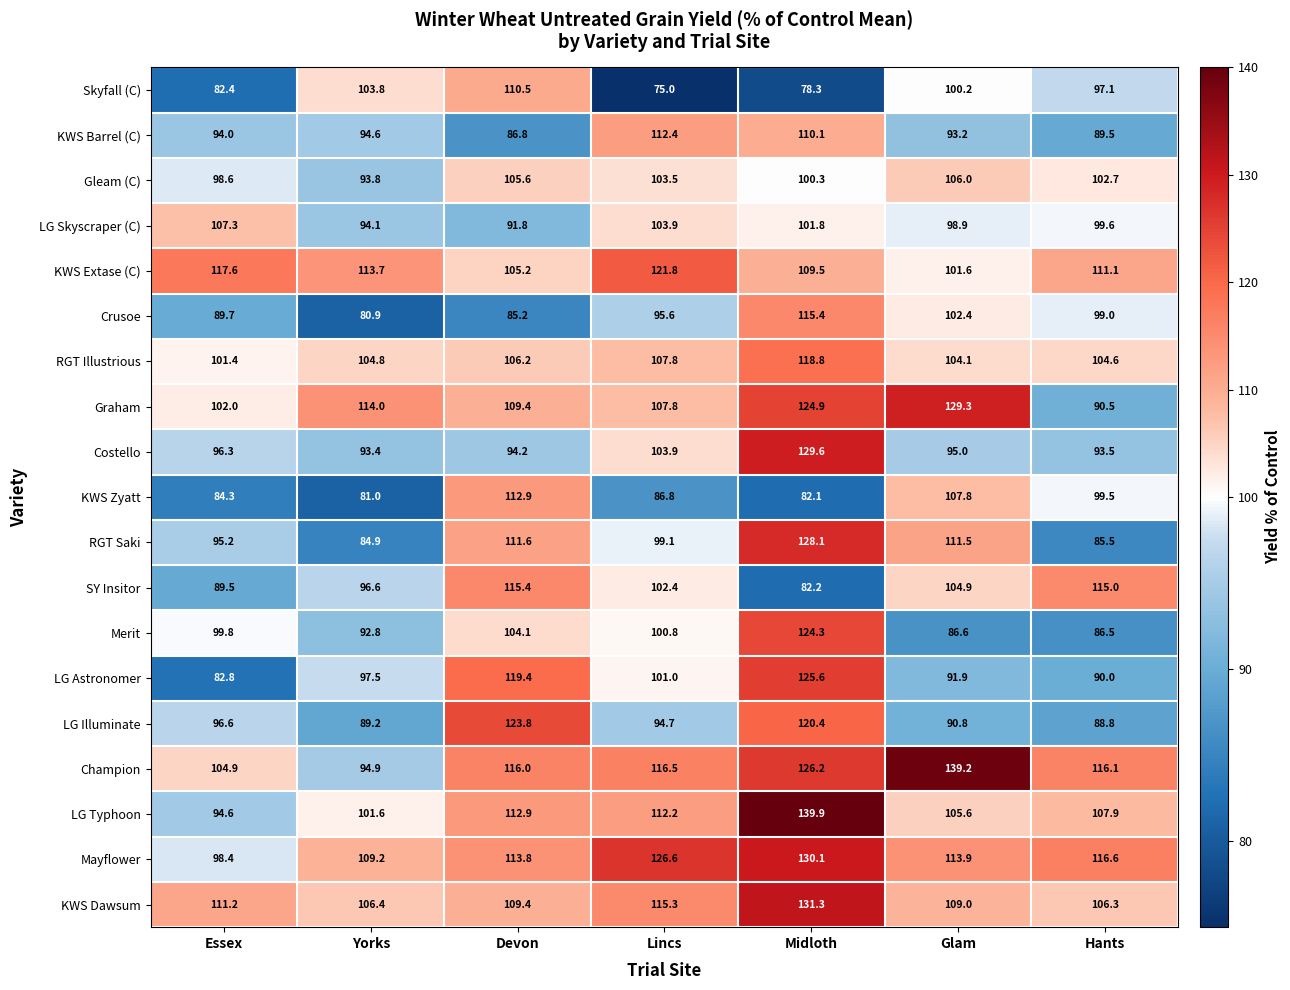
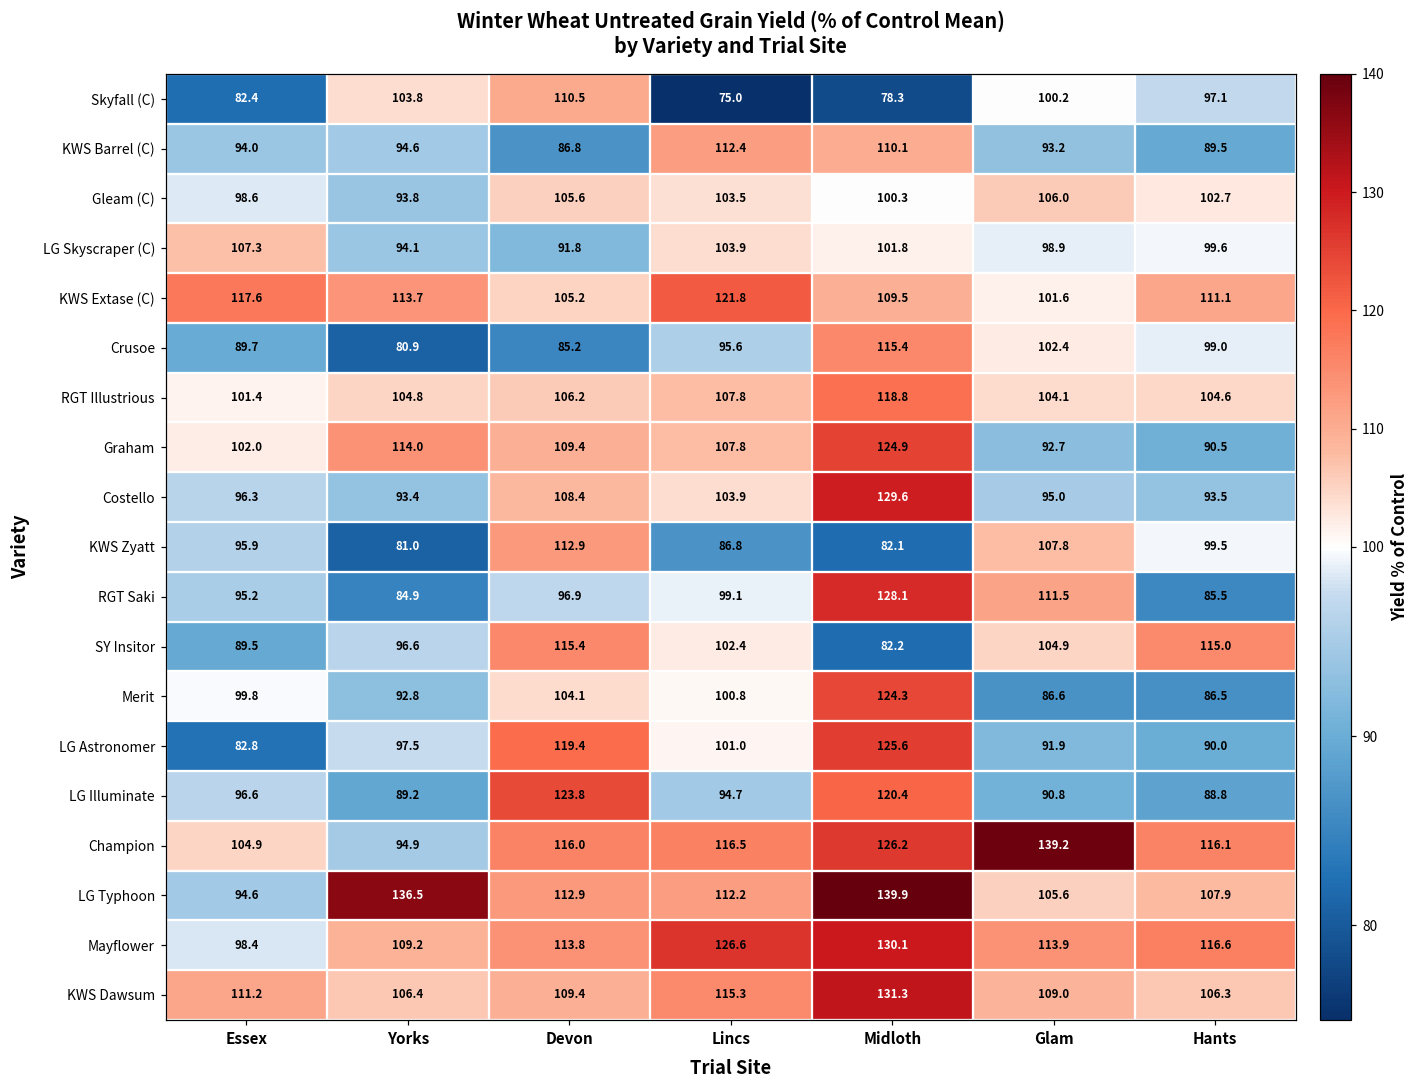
Graham, Glam: 129.3 -> 92.7
Costello, Devon: 94.2 -> 108.4
KWS Zyatt, Essex: 84.3 -> 95.9
RGT Saki, Devon: 111.6 -> 96.9
LG Typhoon, Yorks: 101.6 -> 136.5
